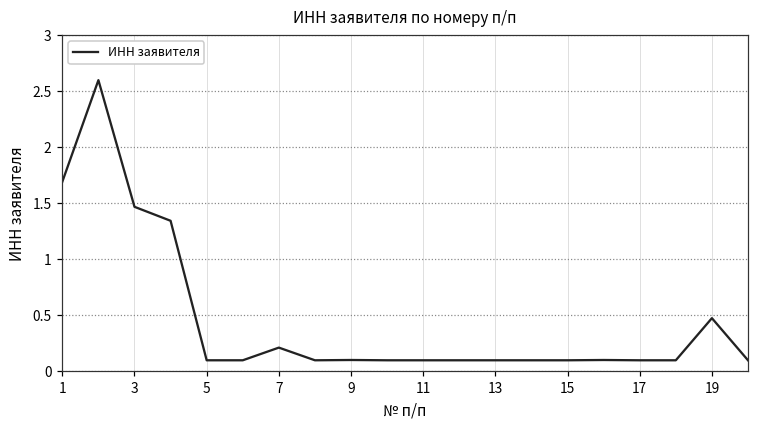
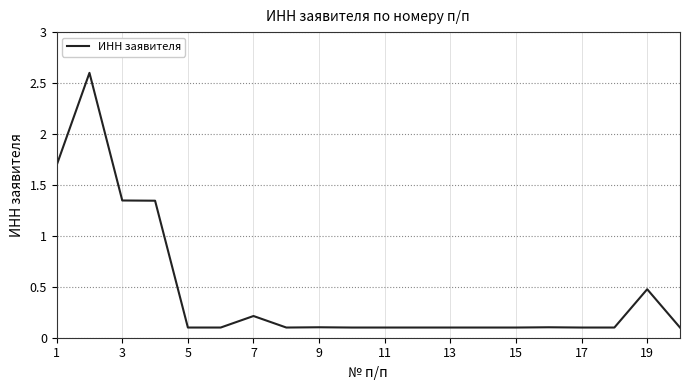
3: 1.47 -> 1.35
